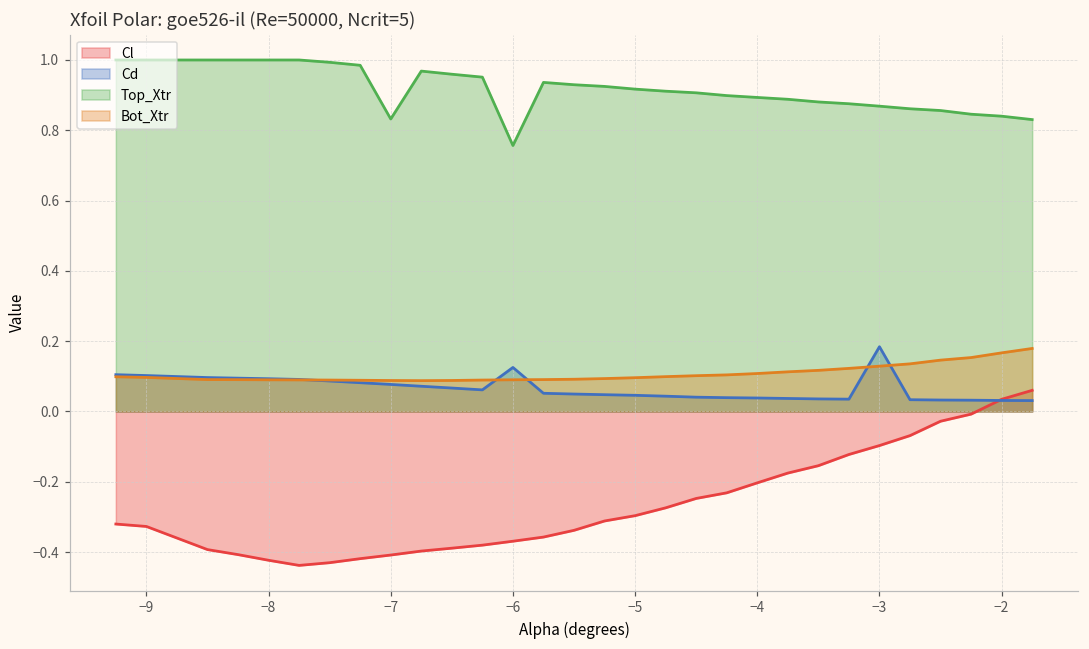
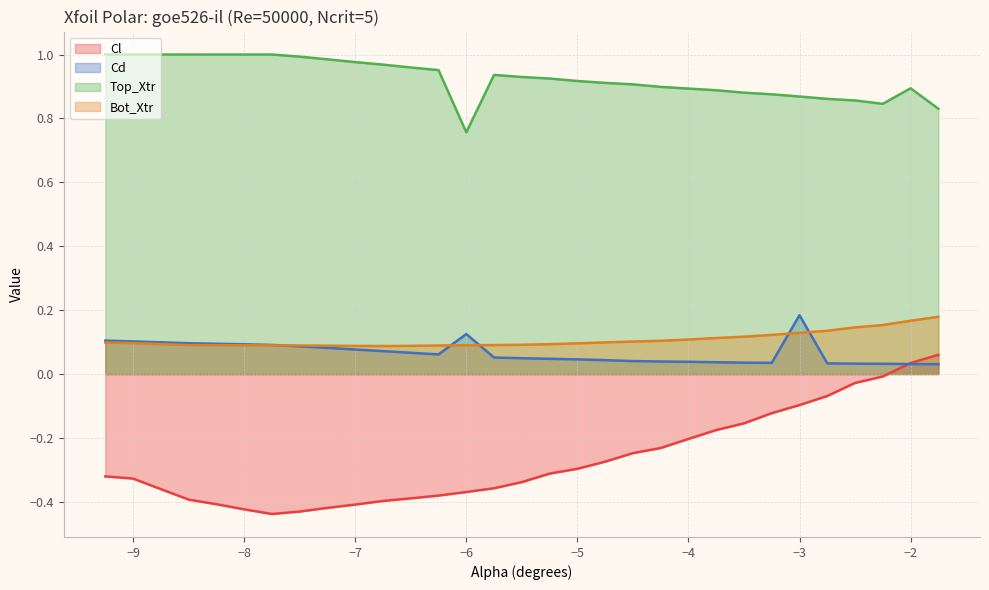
Top_Xtr, −7: 0.83 -> 0.98
Top_Xtr, −2: 0.84 -> 0.89
